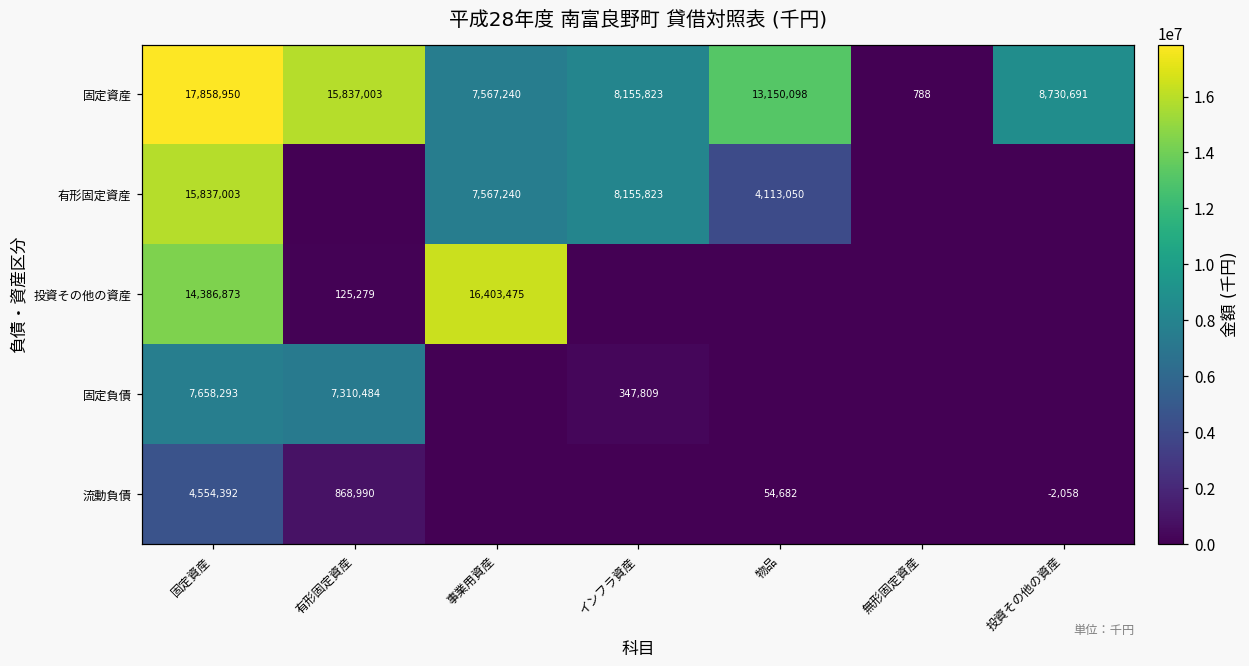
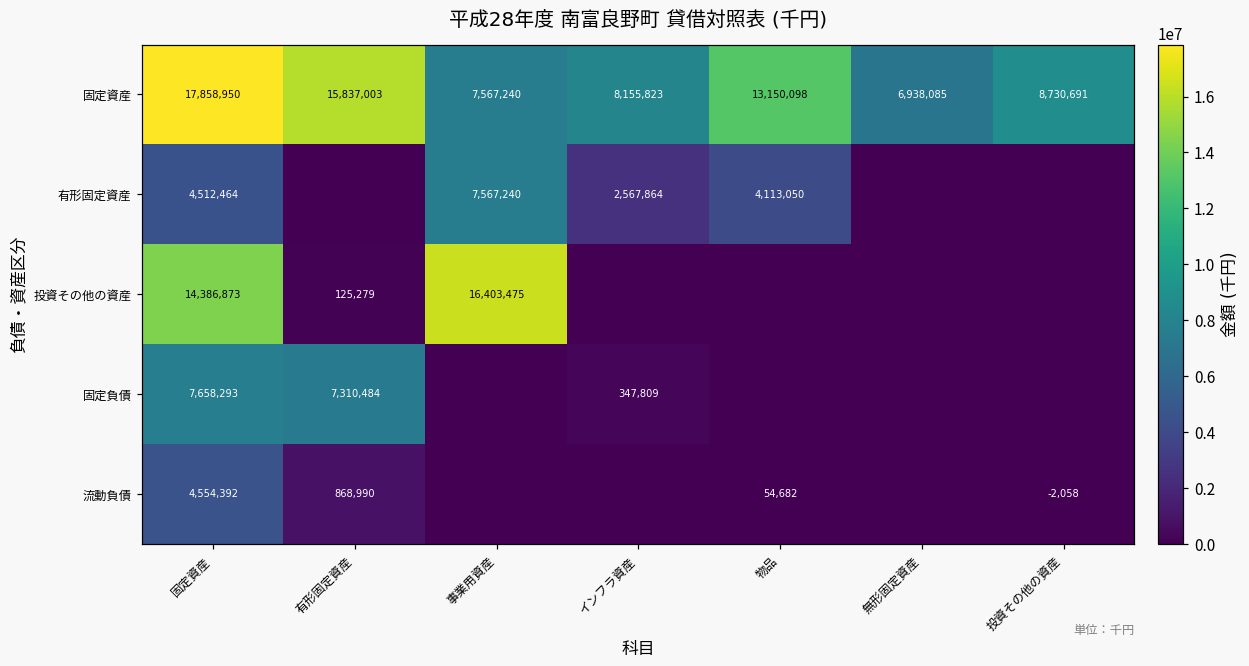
固定資産, 無形固定資産: 788 -> 6,938,085
有形固定資産, 固定資産: 15,837,003 -> 4,512,464
有形固定資産, インフラ資産: 8,155,823 -> 2,567,864
